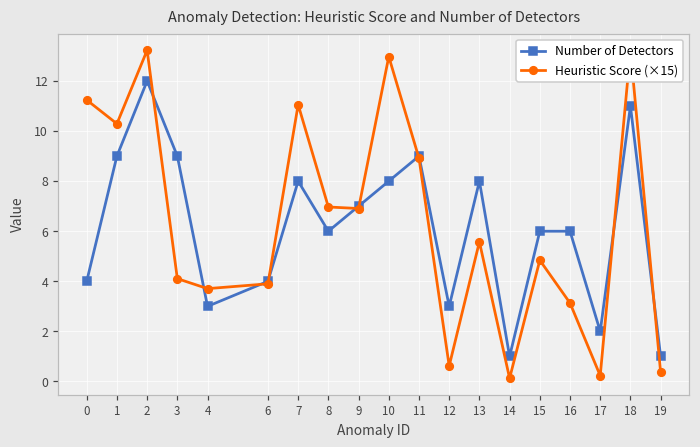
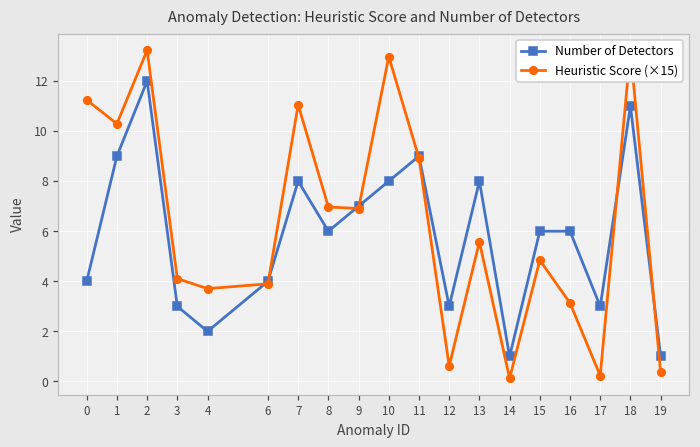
Number of Detectors, 3: 9 -> 3
Number of Detectors, 4: 3 -> 2
Number of Detectors, 17: 2 -> 3
